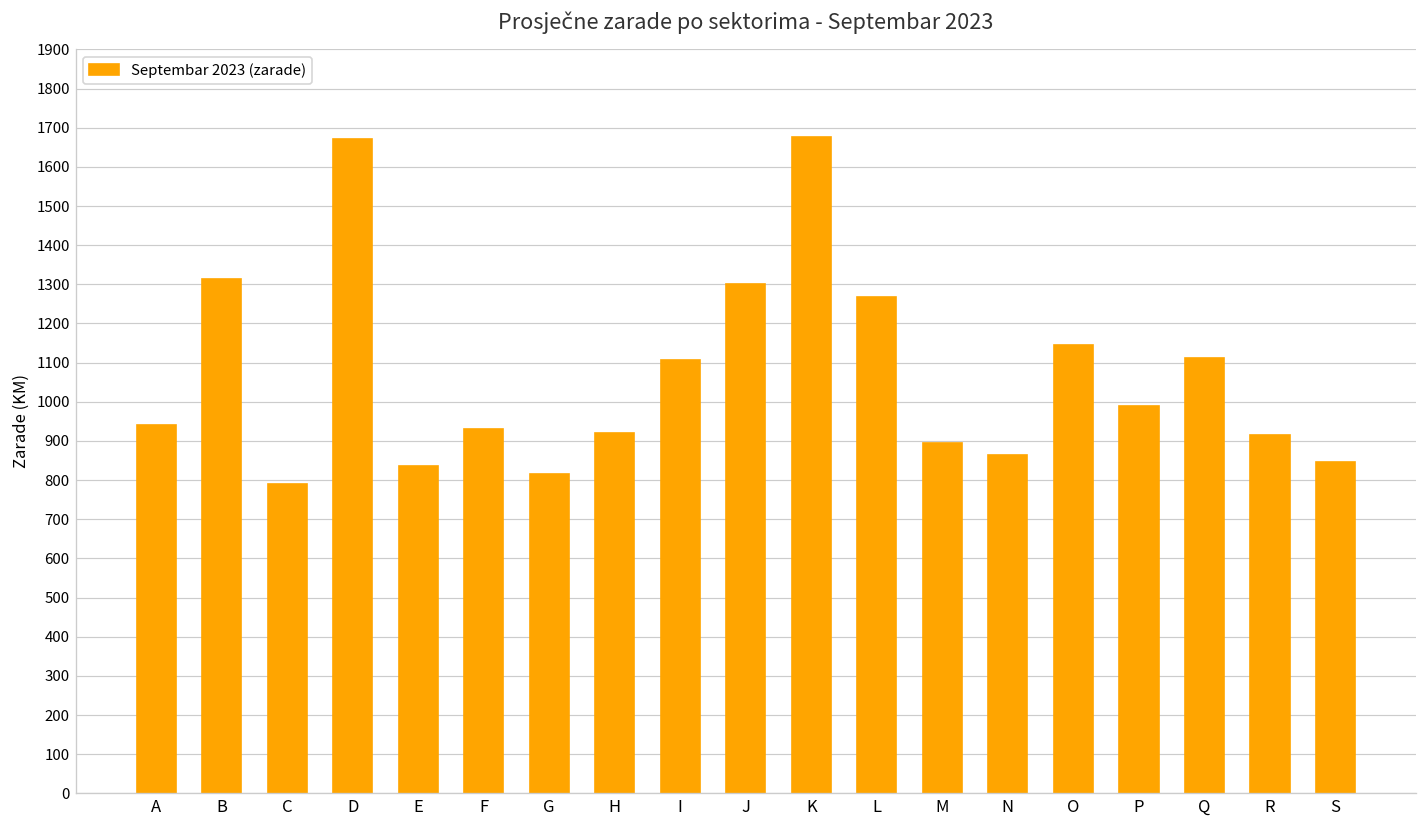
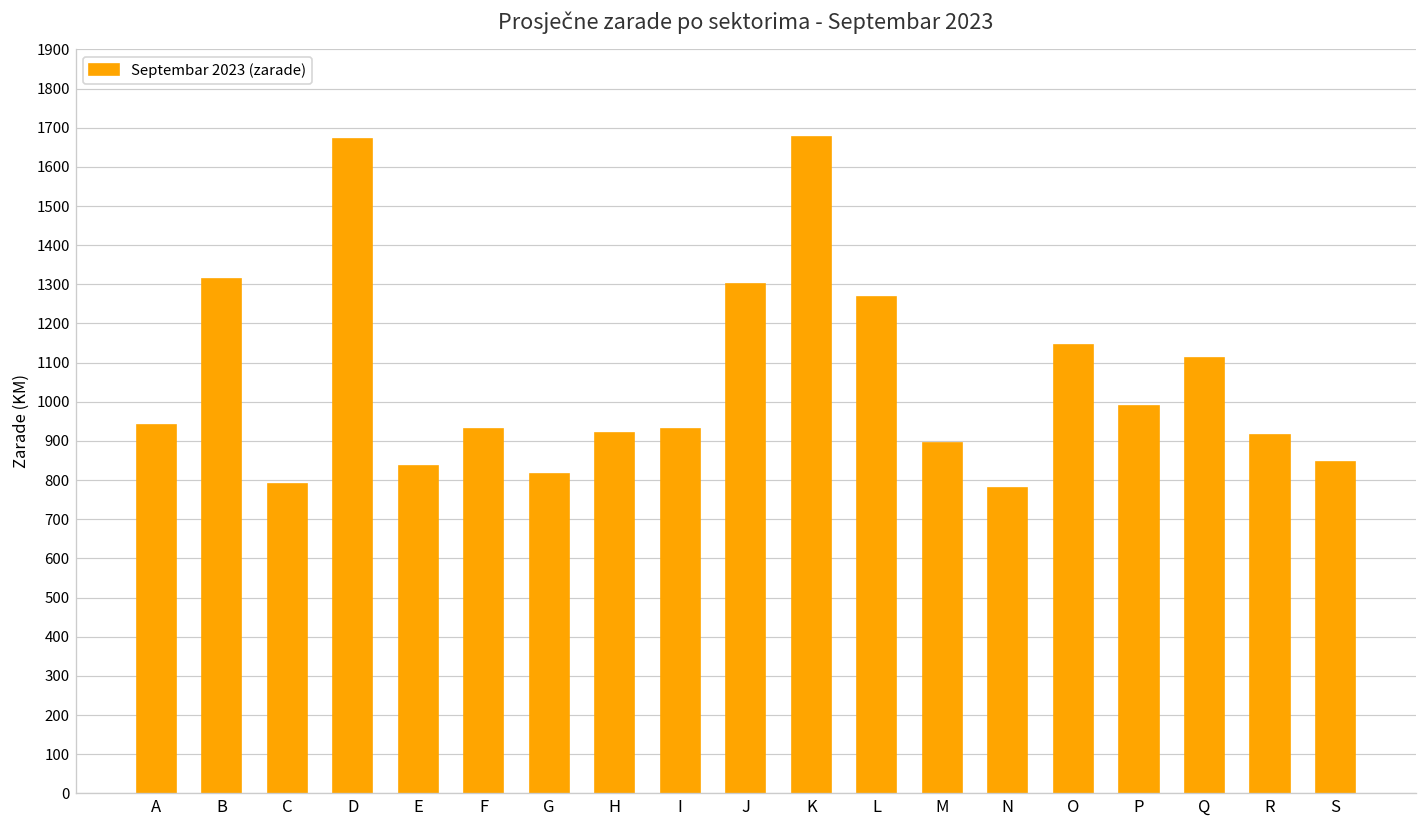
I: 1110 -> 930
N: 860 -> 780
